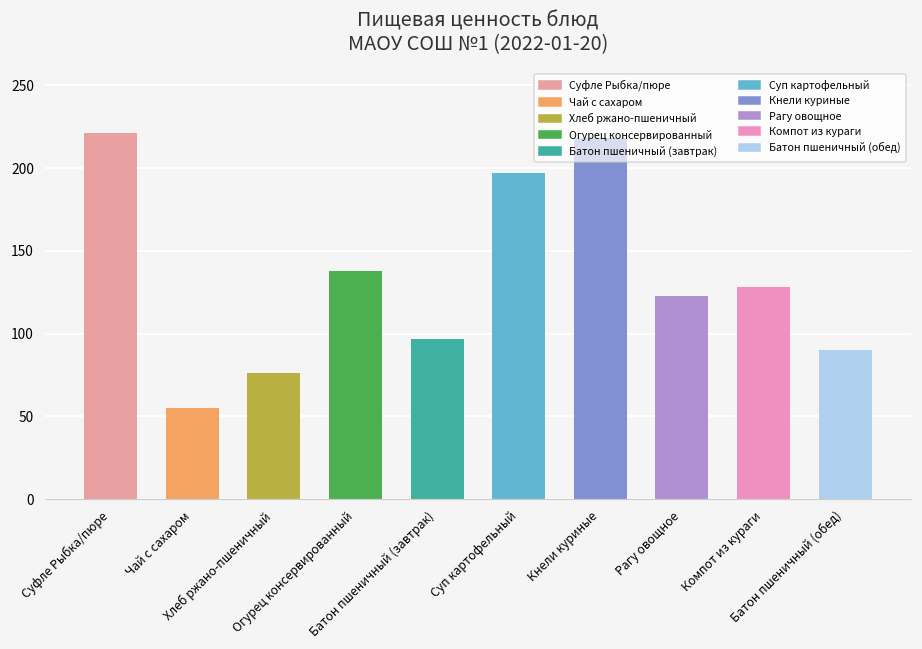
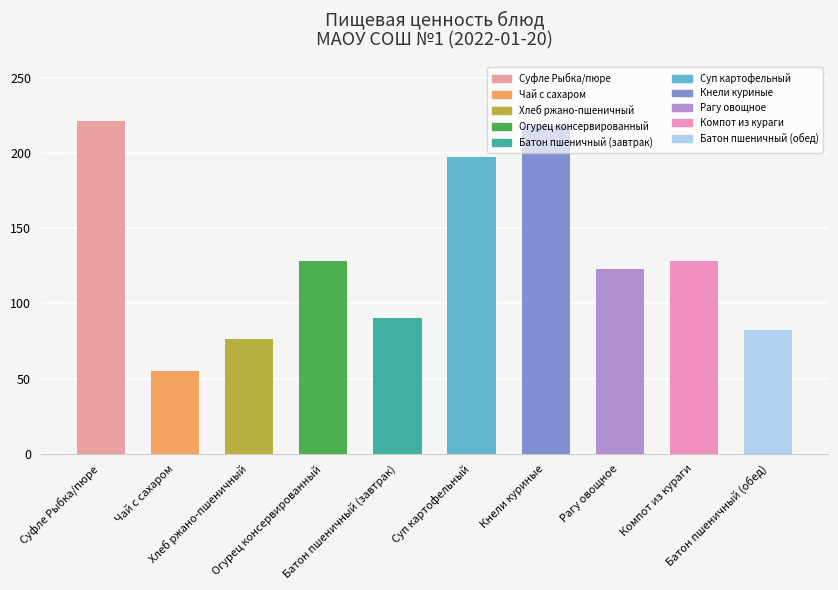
Огурец консервированный: 138 -> 128
Батон пшеничный (завтрак): 97 -> 90
Батон пшеничный (обед): 90 -> 82
